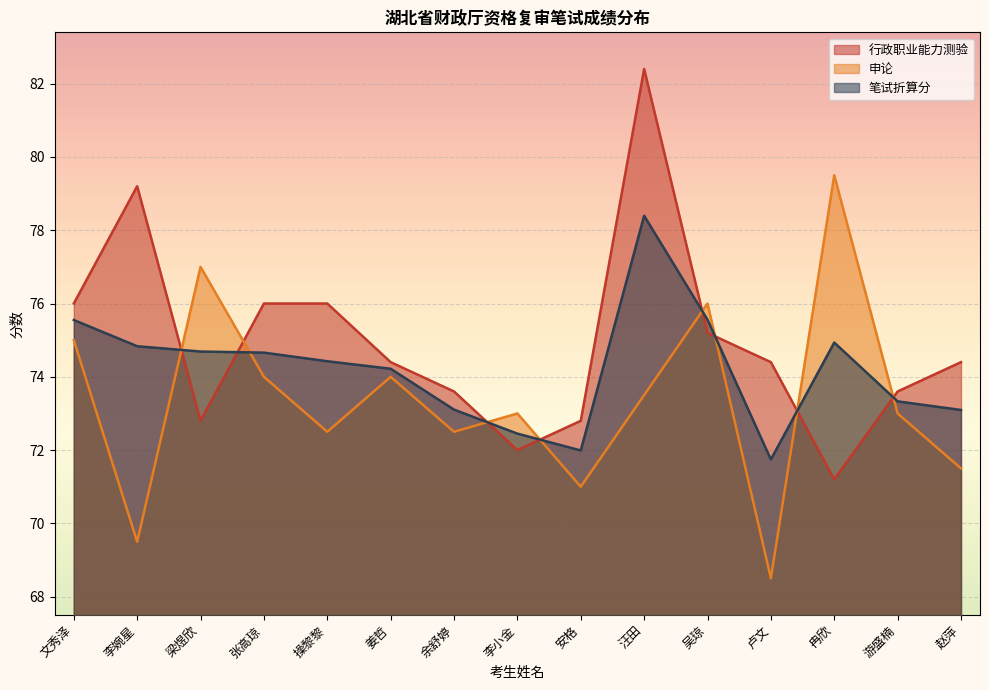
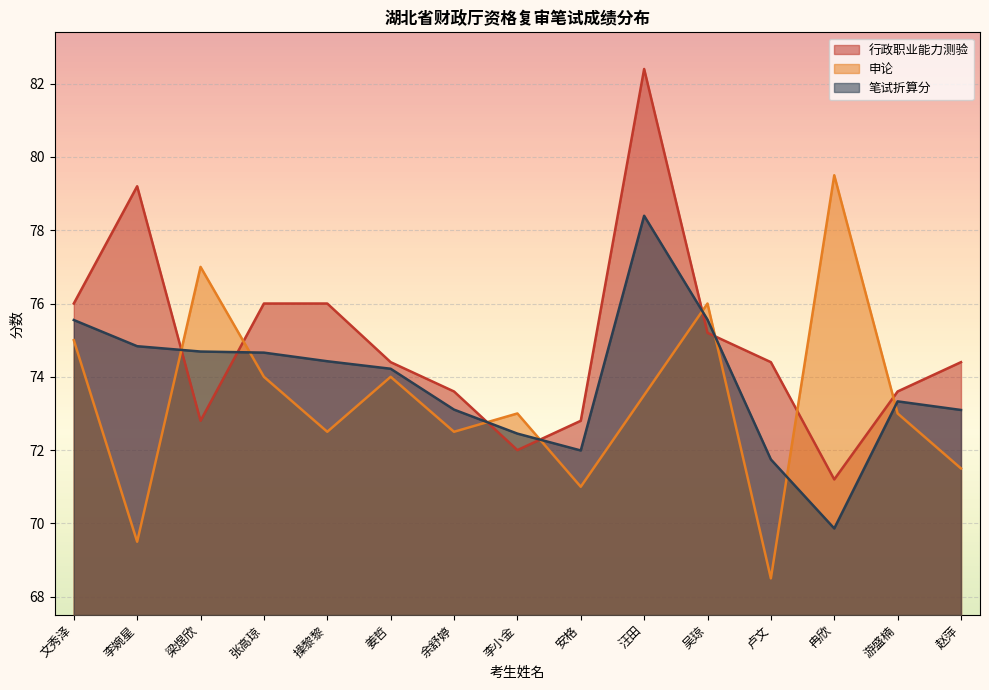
笔试折算分, 冉欣: 74.9 -> 69.9
